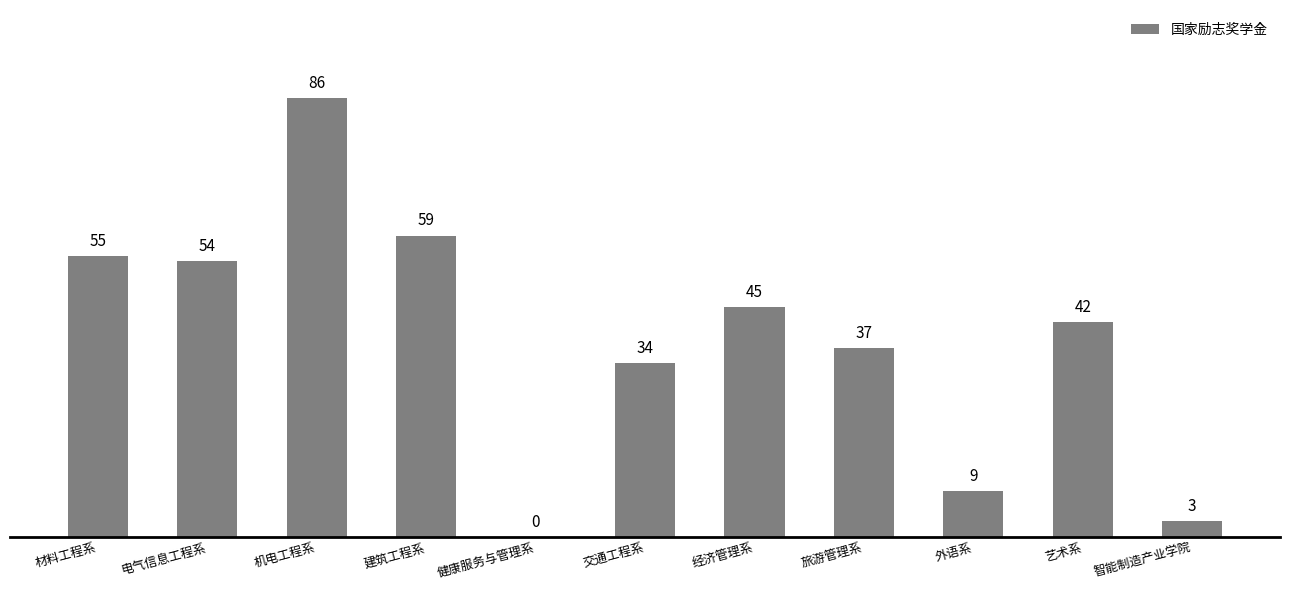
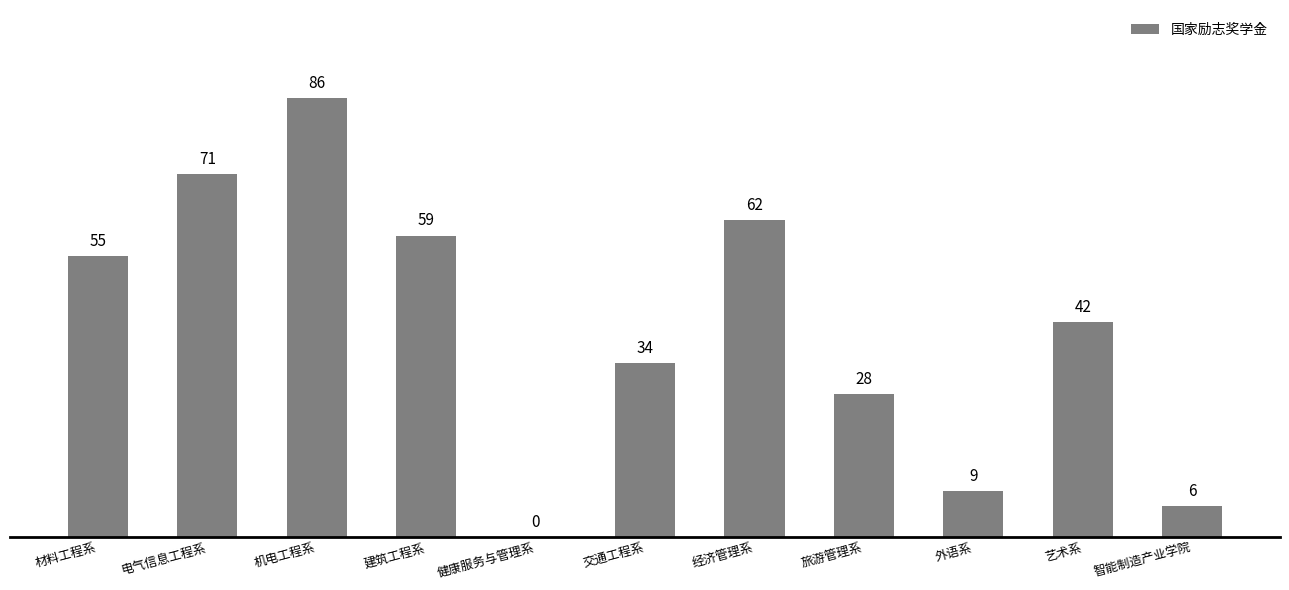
电气信息工程系: 54 -> 71
经济管理系: 45 -> 62
旅游管理系: 37 -> 28
智能制造产业学院: 3 -> 6
